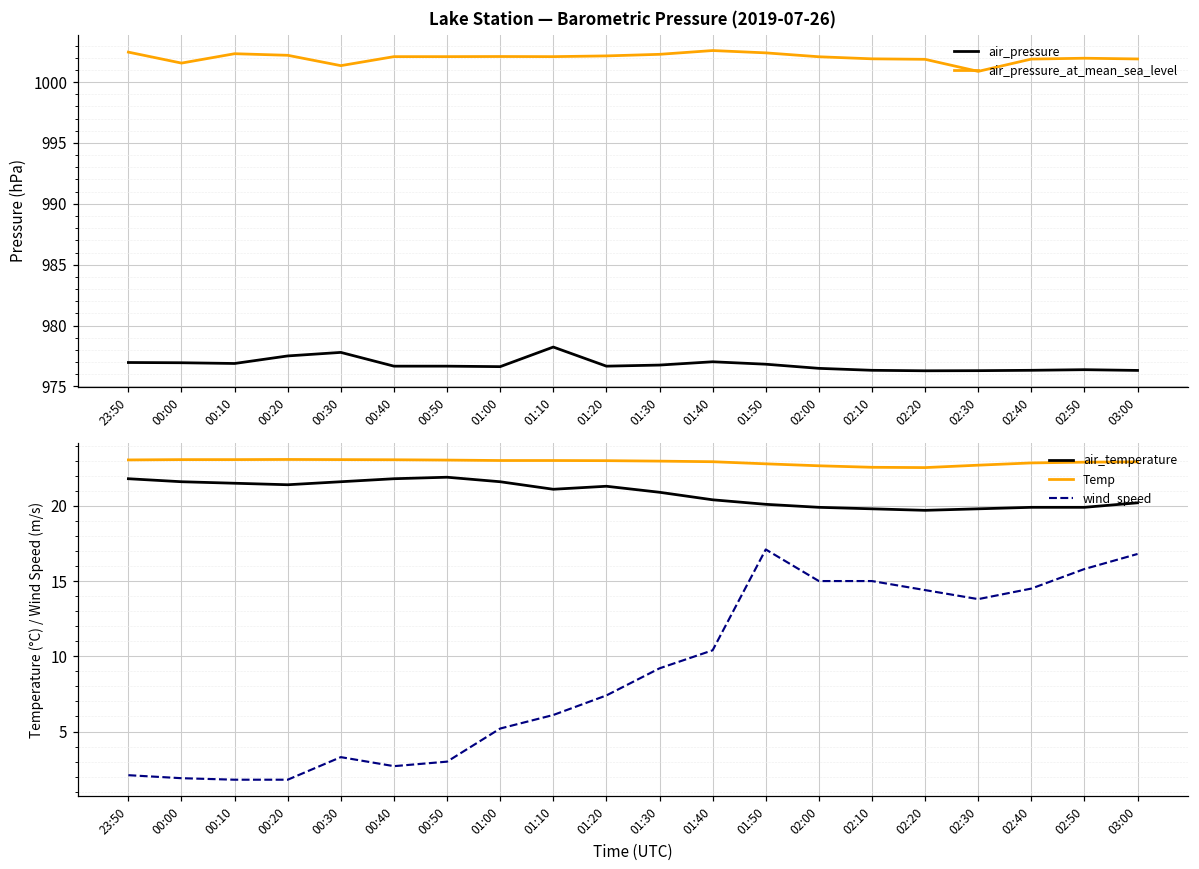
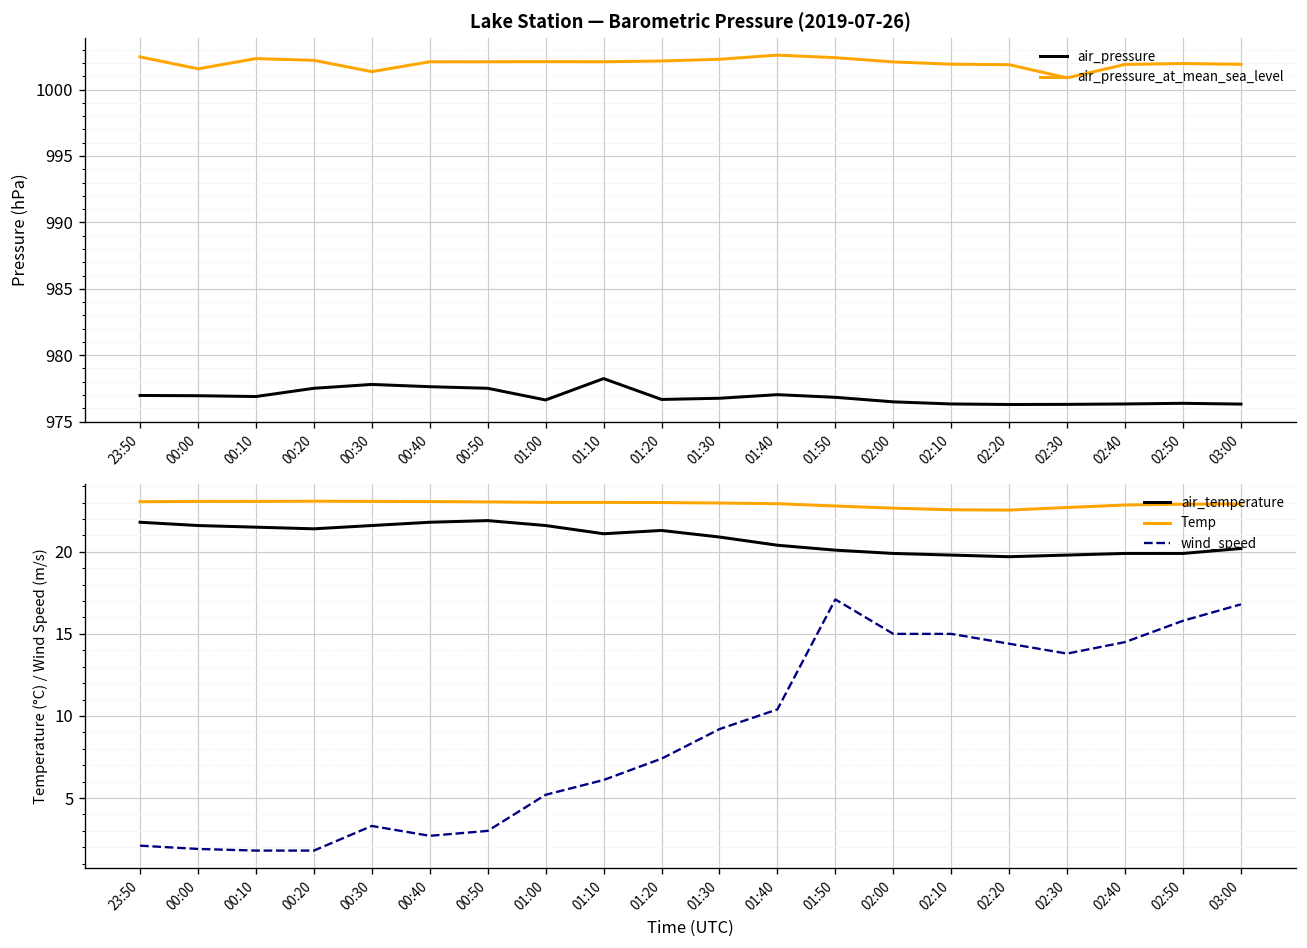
Lake Station — Barometric Pressure (2019-07-26), air_pressure, 00:40: 976.7 -> 977.6
Lake Station — Barometric Pressure (2019-07-26), air_pressure, 00:50: 976.7 -> 977.5
